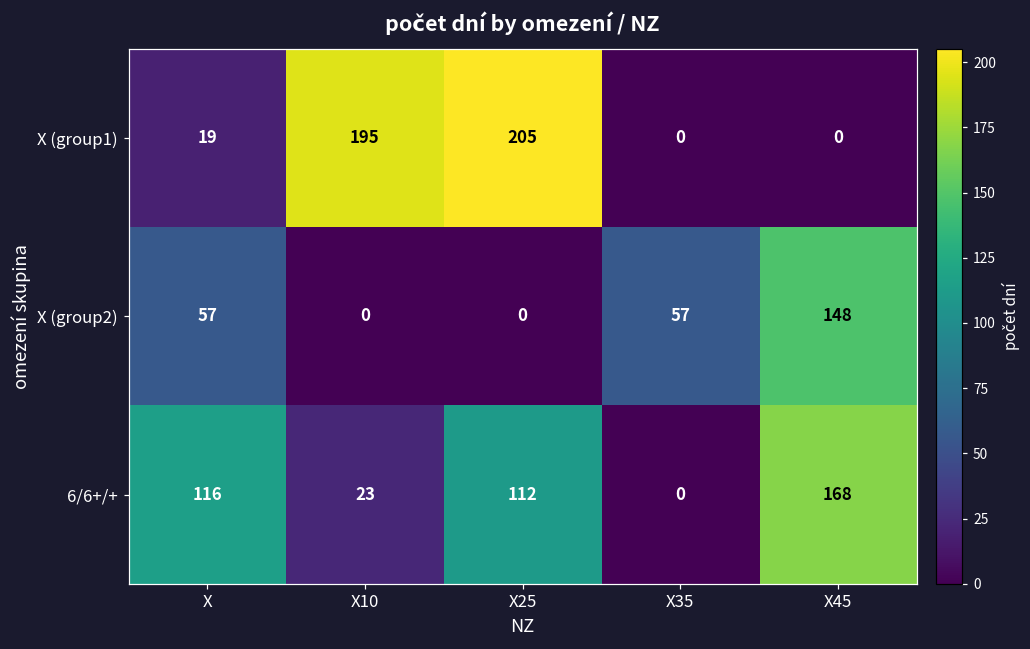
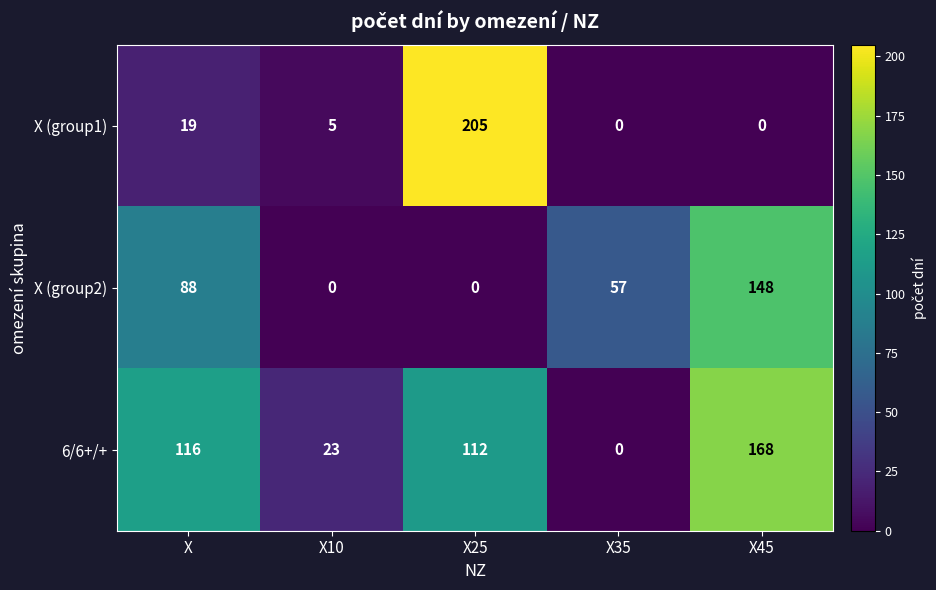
X (group1), X10: 195 -> 5
X (group2), X: 57 -> 88
